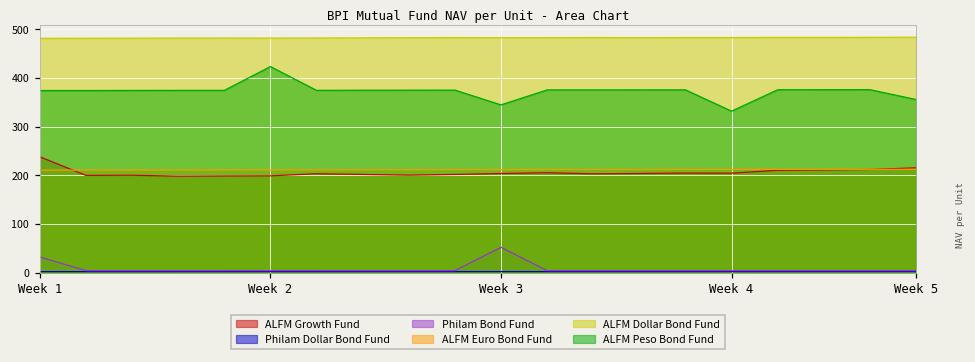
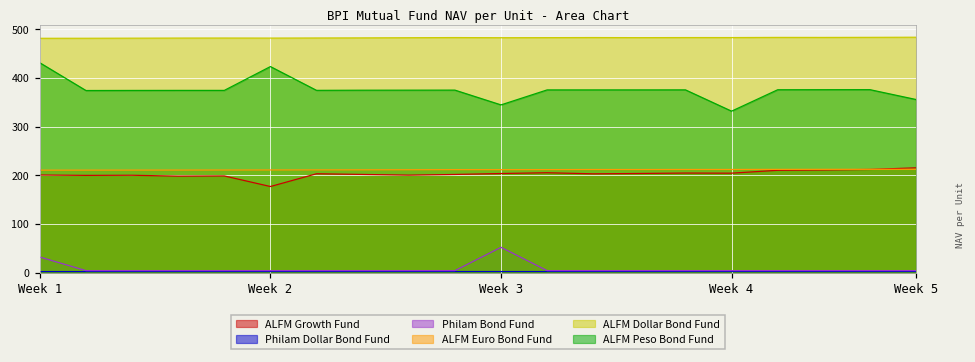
ALFM Growth Fund, Week 1: 240 -> 200
ALFM Peso Bond Fund, Week 1: 370 -> 430
ALFM Growth Fund, Week 2: 200 -> 180
